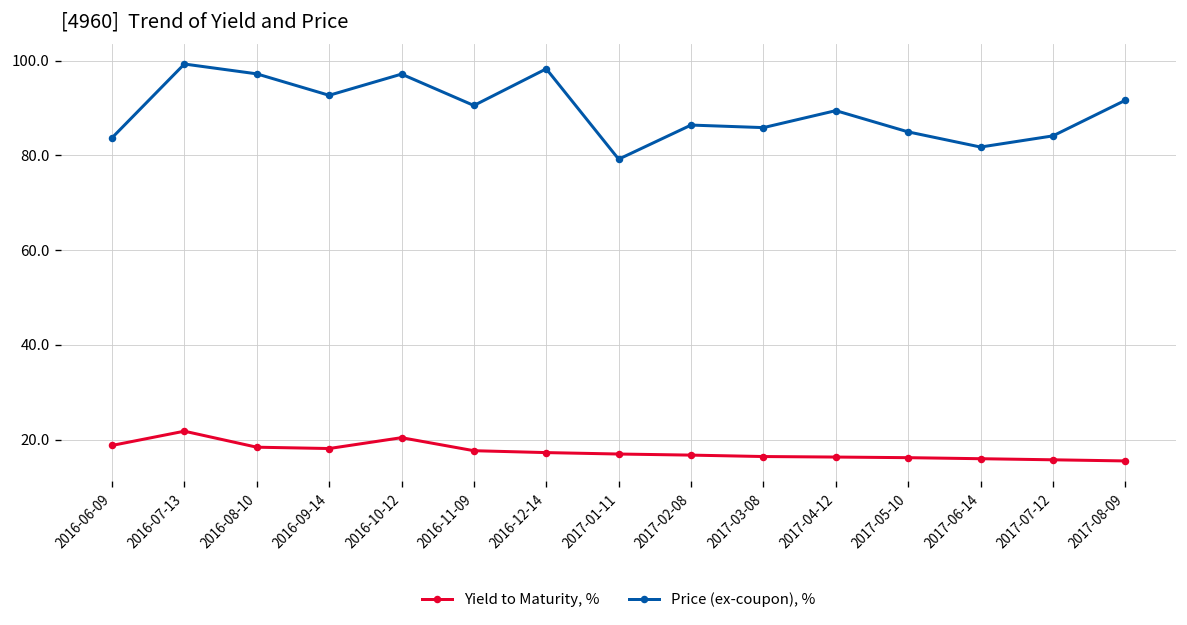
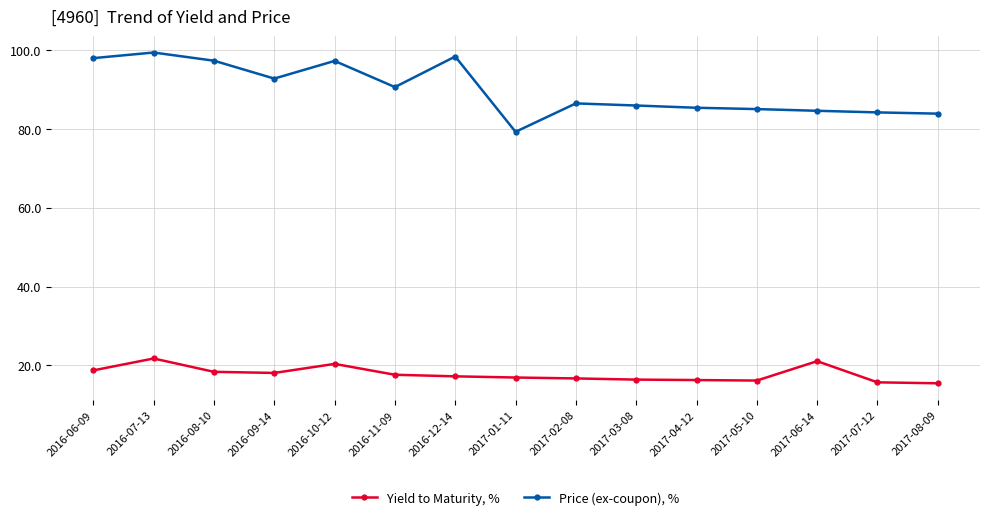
Price (ex-coupon), %, 2016-06-09: 84 -> 98
Price (ex-coupon), %, 2017-04-12: 89 -> 85
Yield to Maturity, %, 2017-06-14: 16 -> 21
Price (ex-coupon), %, 2017-06-14: 82 -> 85
Price (ex-coupon), %, 2017-08-09: 92 -> 84
